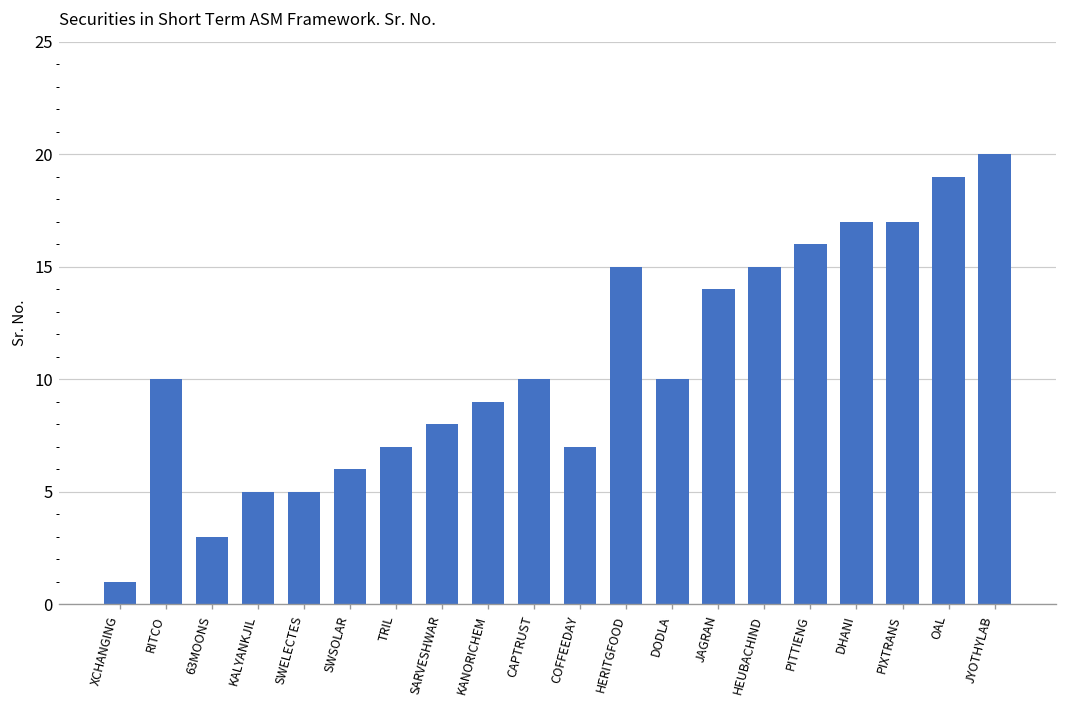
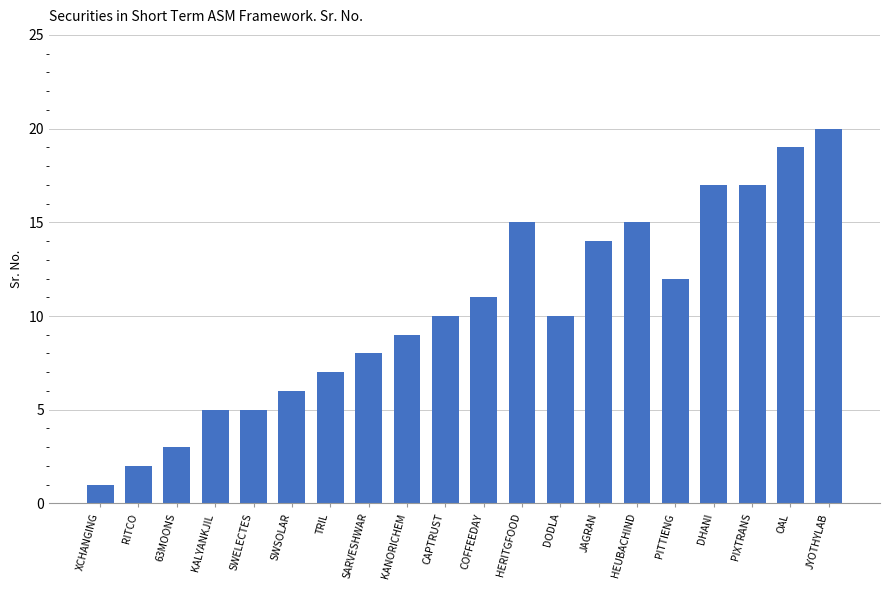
RITCO: 10 -> 2
COFFEEDAY: 7 -> 11
PITTIENG: 16 -> 12
